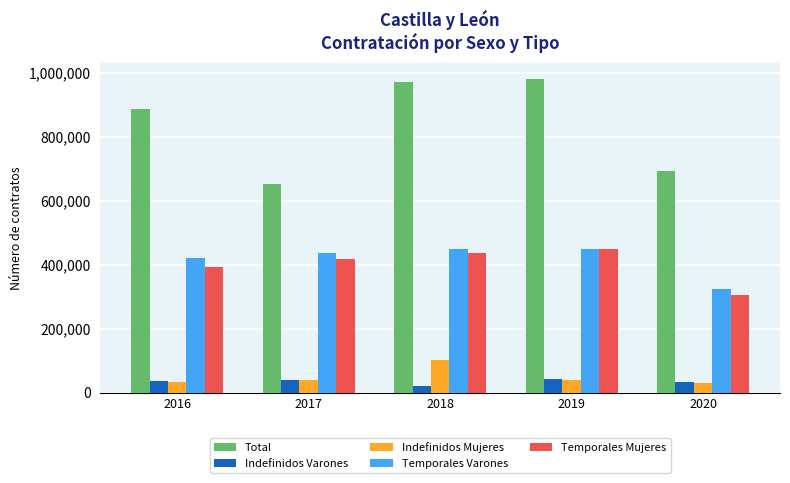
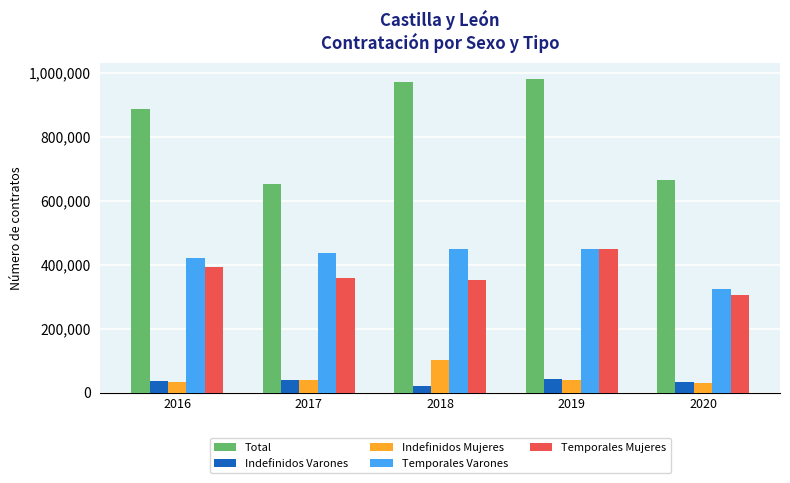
Temporales Mujeres, 2017: 420,000 -> 360,000
Temporales Mujeres, 2018: 430,000 -> 350,000
Total, 2020: 690,000 -> 670,000
